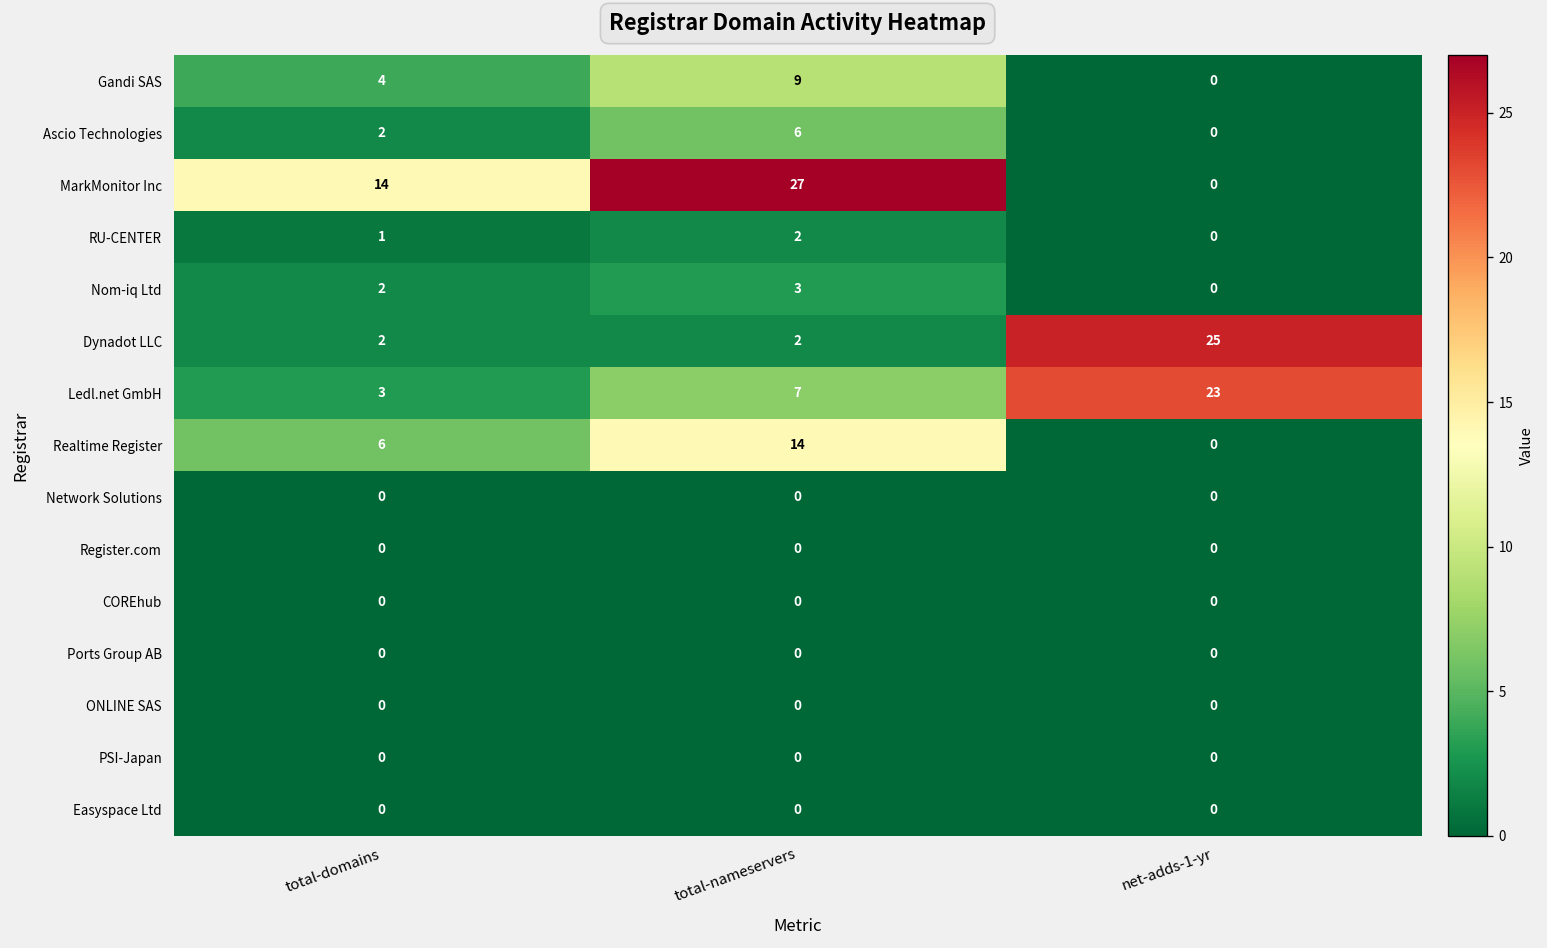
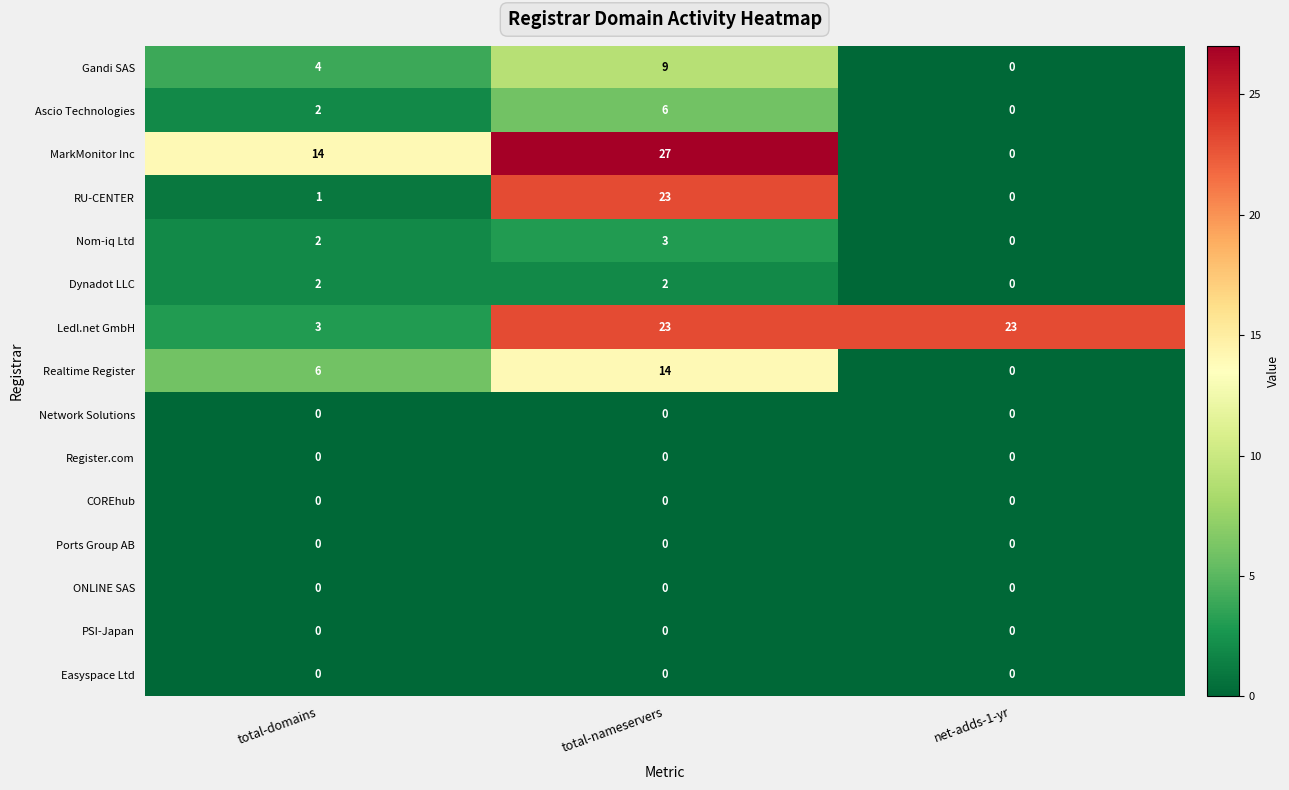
RU-CENTER, total-nameservers: 2 -> 23
Dynadot LLC, net-adds-1-yr: 25 -> 0
Ledl.net GmbH, total-nameservers: 7 -> 23
